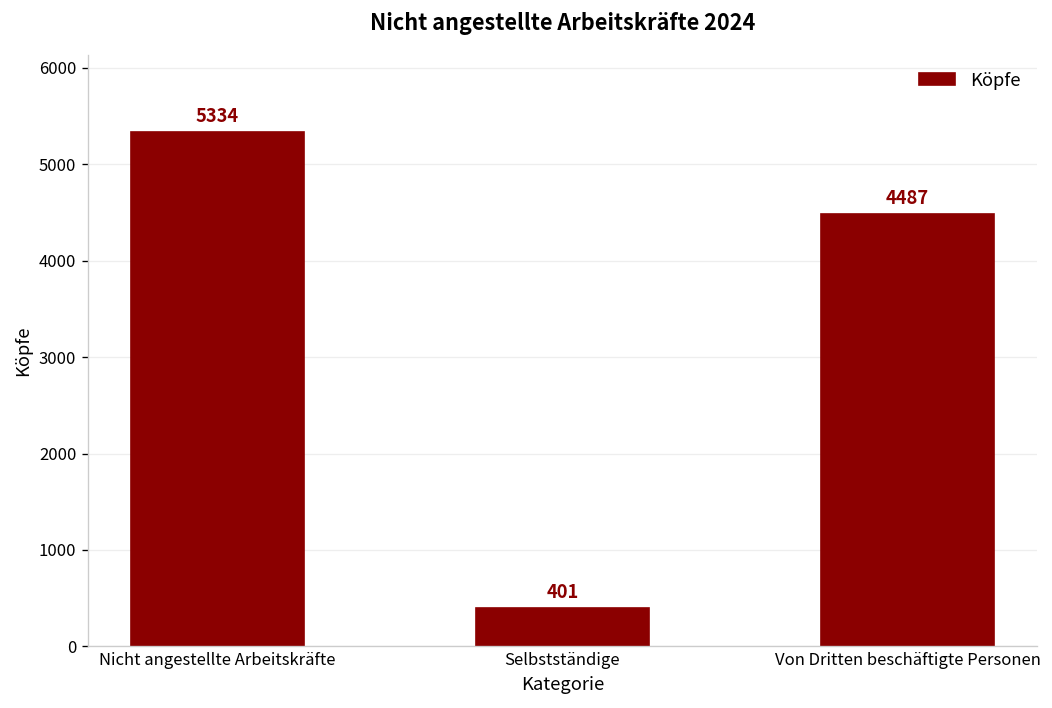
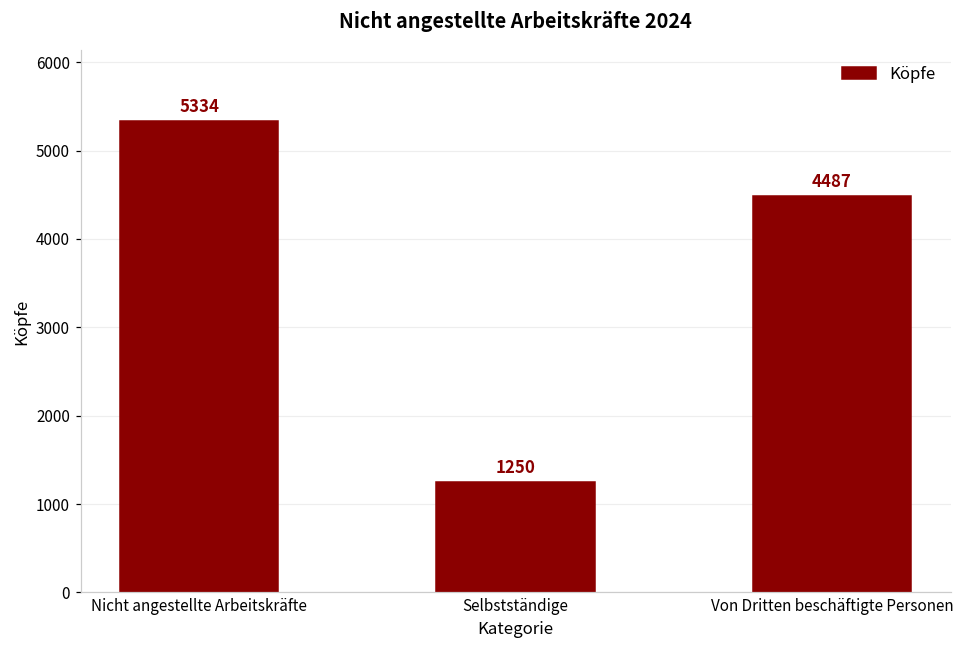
Selbstständige: 401 -> 1250
